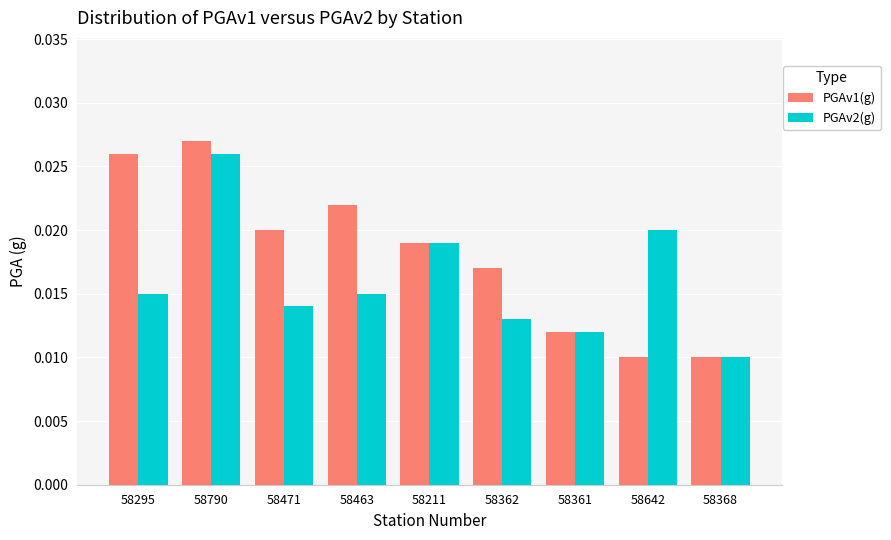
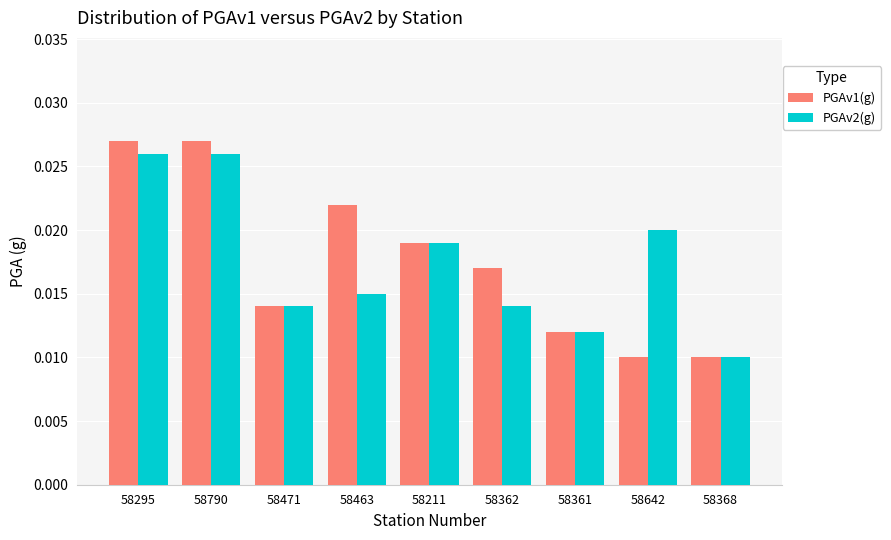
PGAv1(g), 58295: 0.026 -> 0.027
PGAv2(g), 58295: 0.015 -> 0.026
PGAv1(g), 58471: 0.020 -> 0.014
PGAv2(g), 58362: 0.013 -> 0.014
